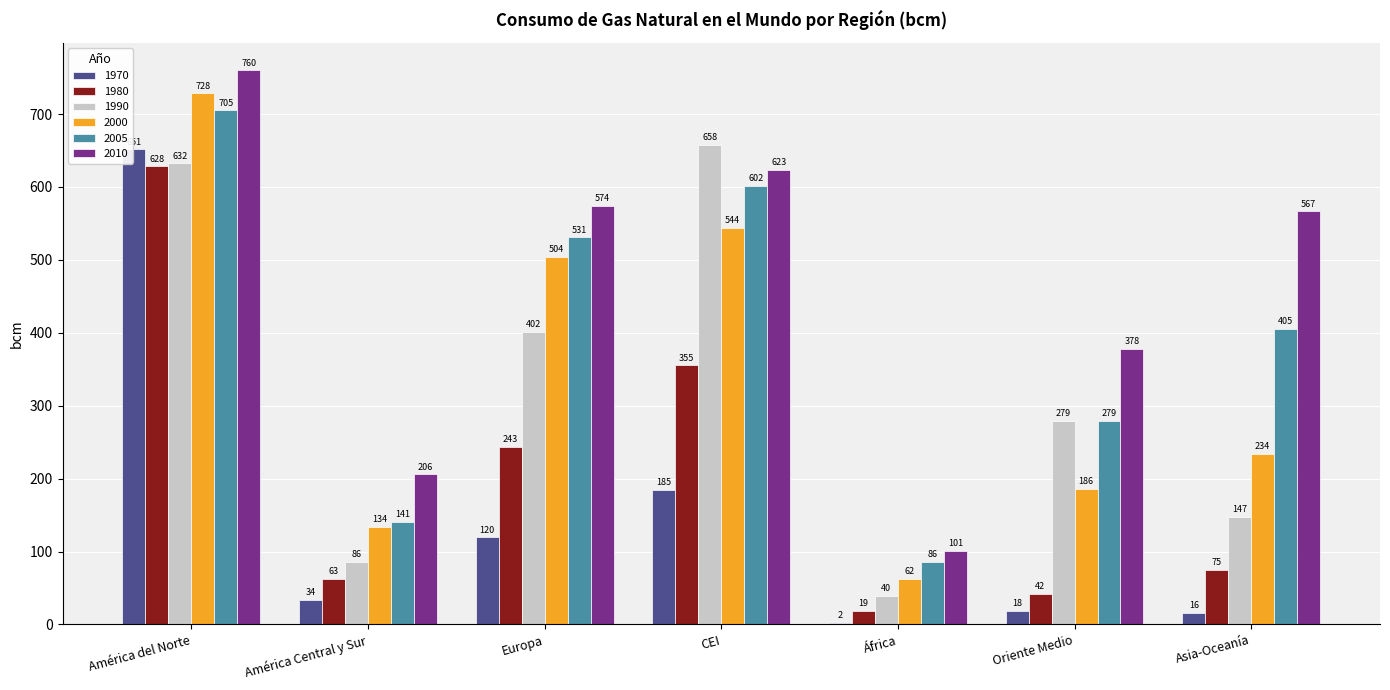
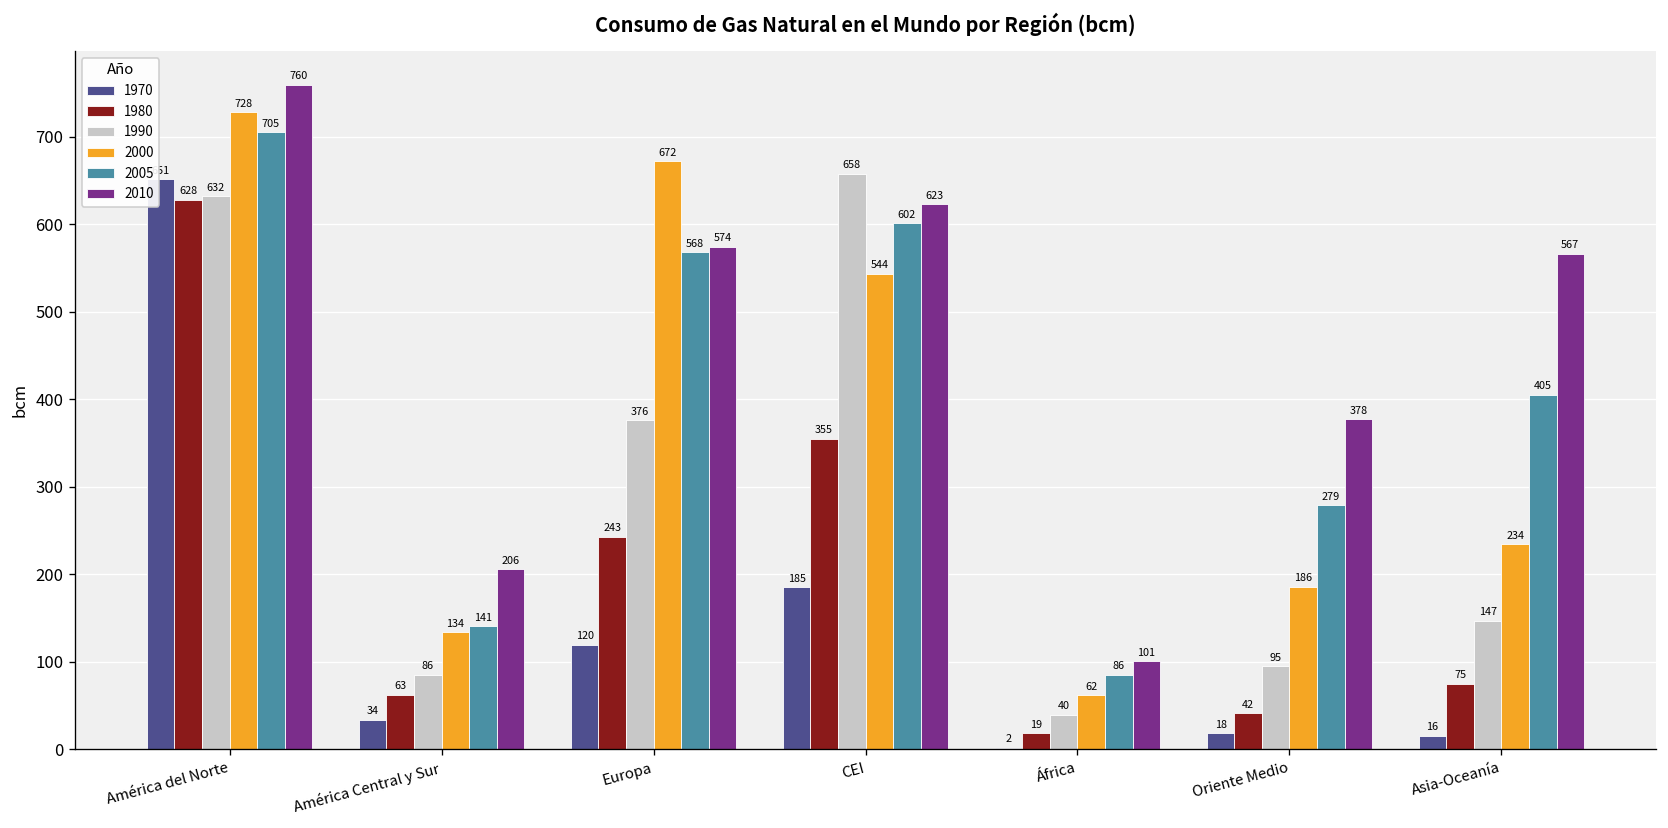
1990, Europa: 402 -> 376
2000, Europa: 504 -> 672
2005, Europa: 531 -> 568
1990, Oriente Medio: 279 -> 95
